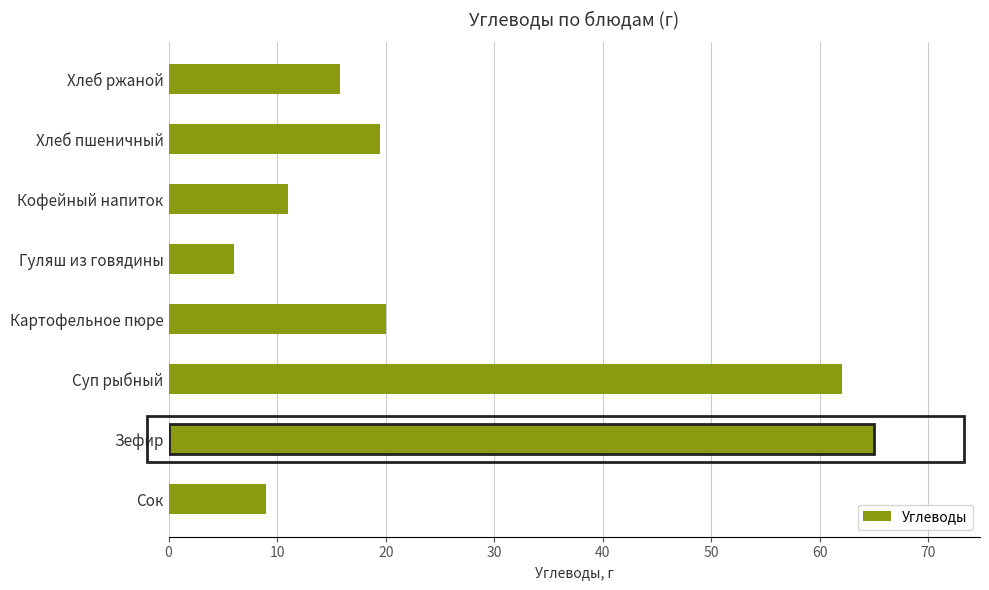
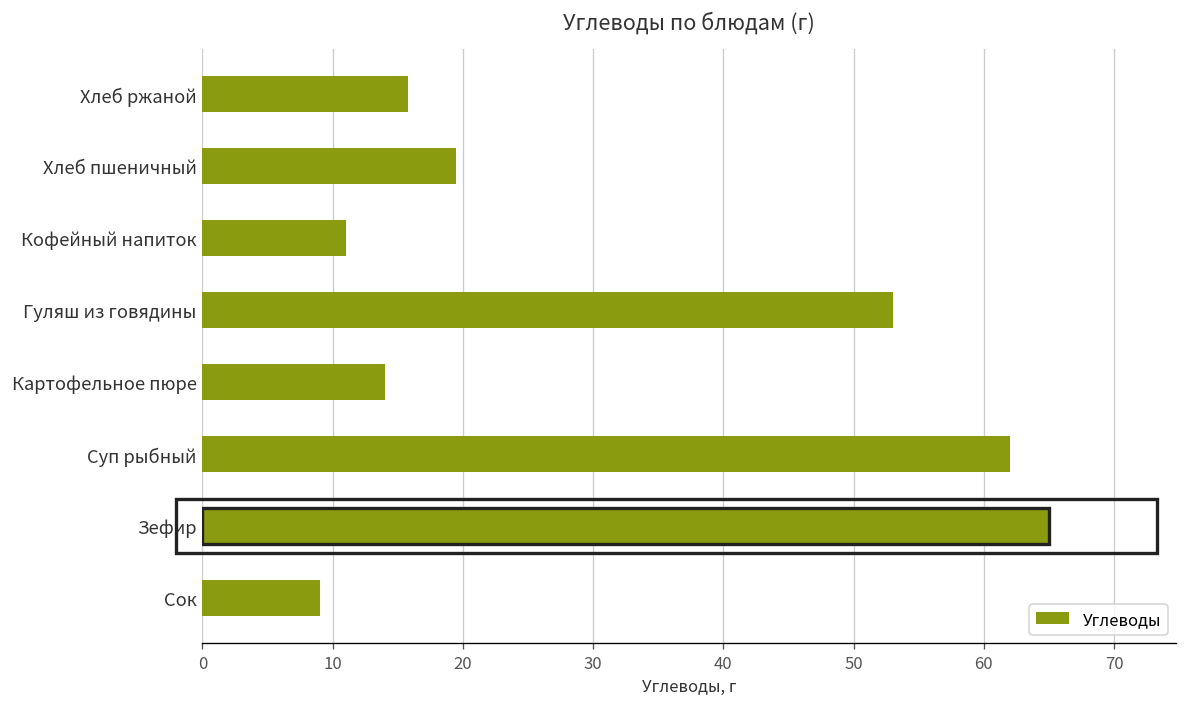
Гуляш из говядины: 6 -> 53
Картофельное пюре: 20 -> 14
